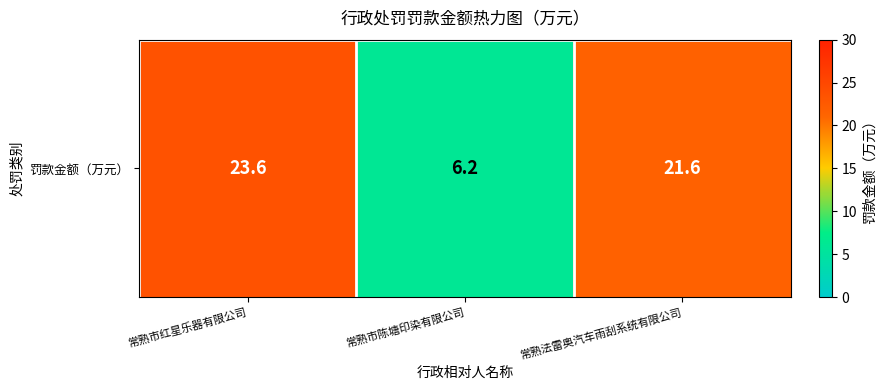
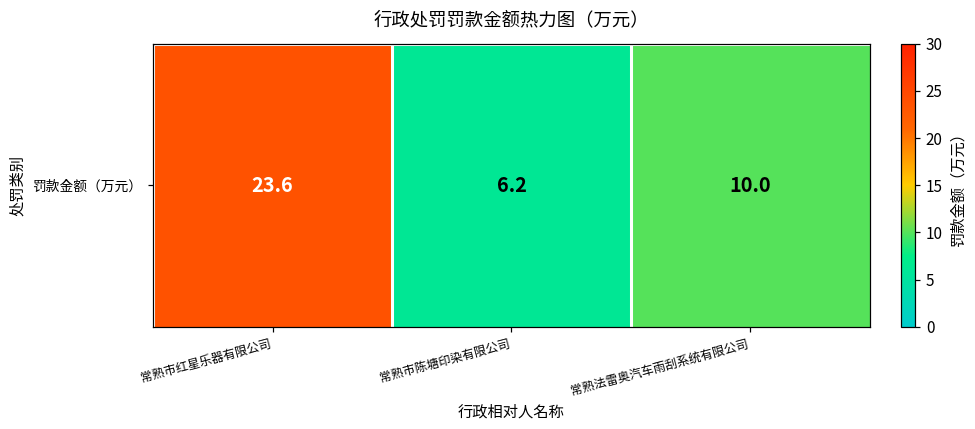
罚款金额（万元）, 常熟法雷奥汽车雨刮系统有限公司: 21.6 -> 10.0
